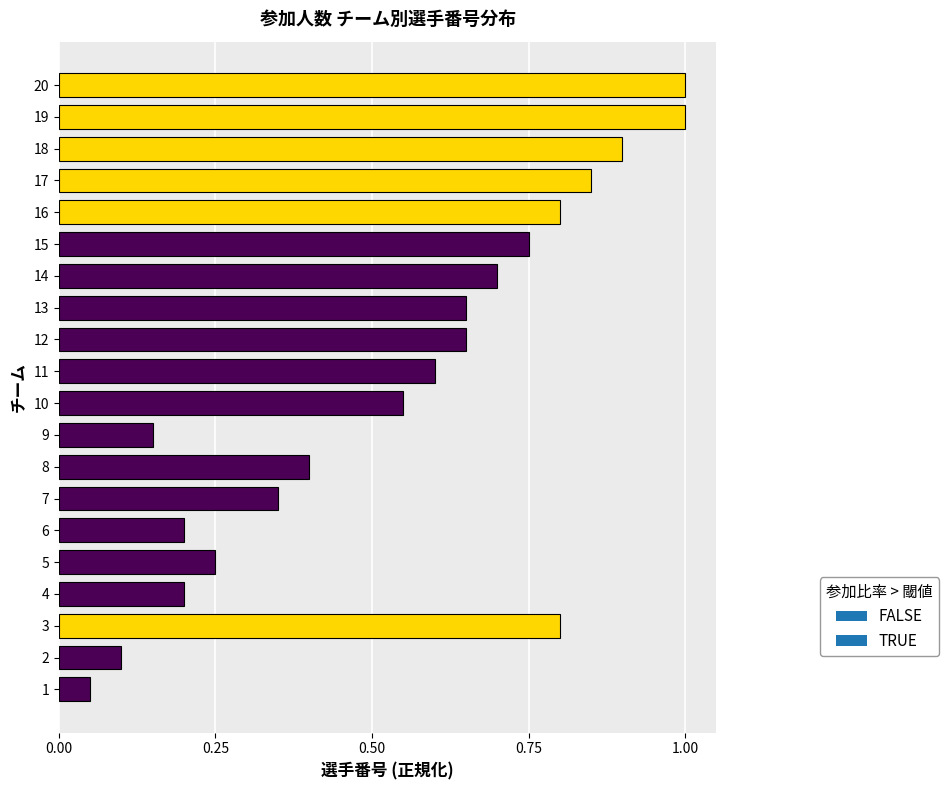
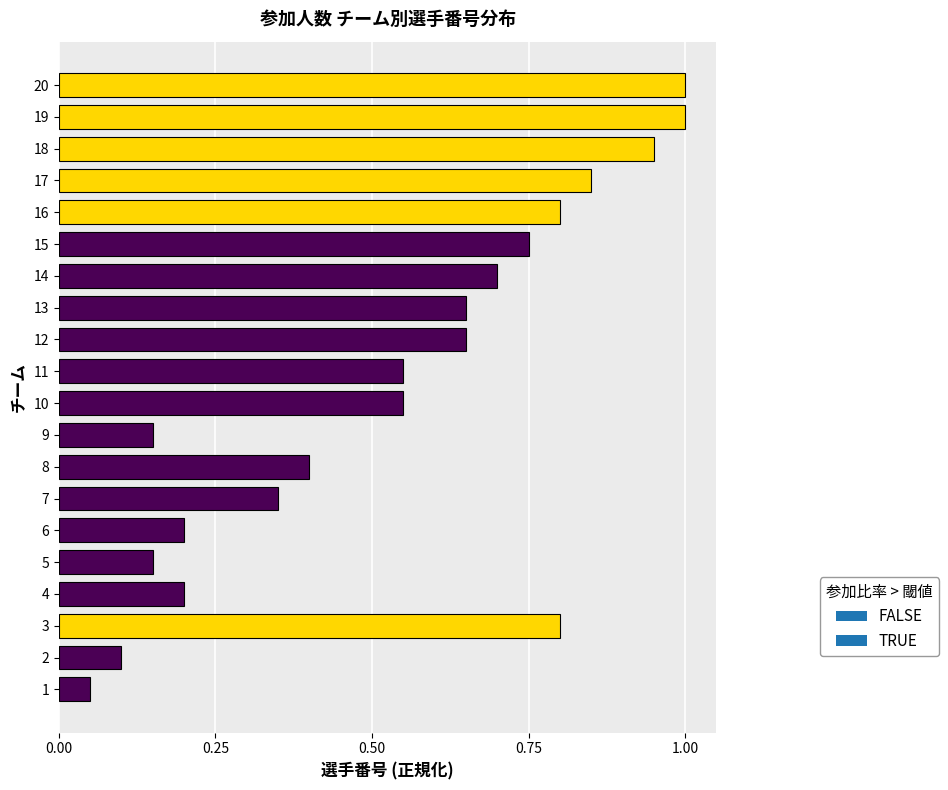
18: 0.90 -> 0.95
11: 0.60 -> 0.55
5: 0.25 -> 0.15
